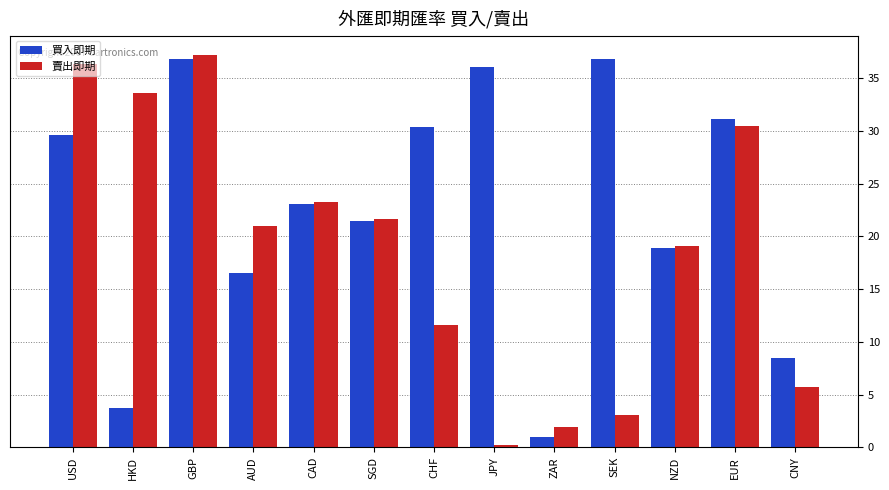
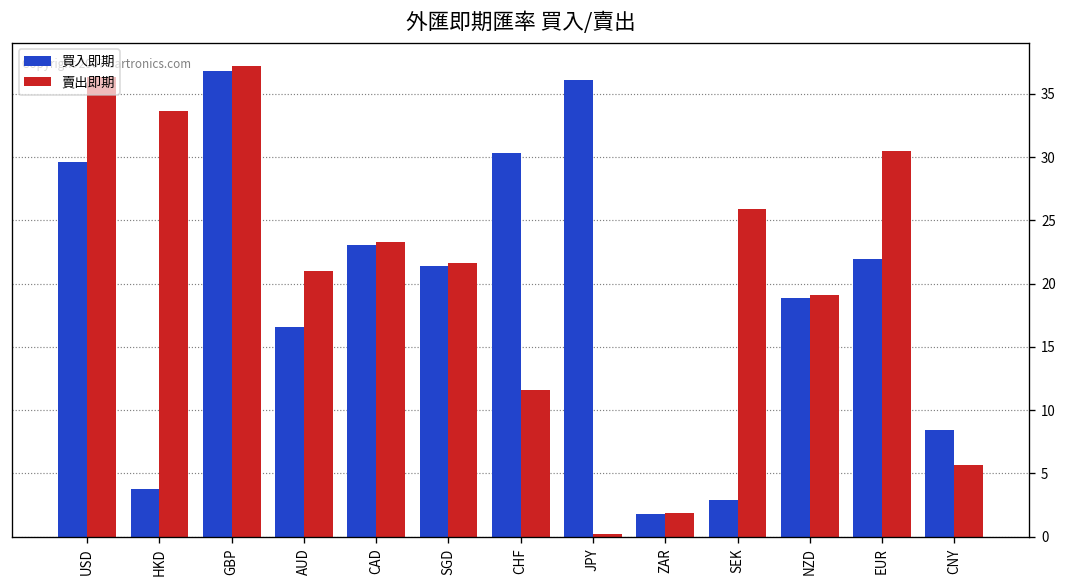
買入即期, ZAR: 0.9 -> 1.8
買入即期, SEK: 36.8 -> 2.9
賣出即期, SEK: 3.0 -> 25.9
買入即期, EUR: 31.2 -> 22.0
